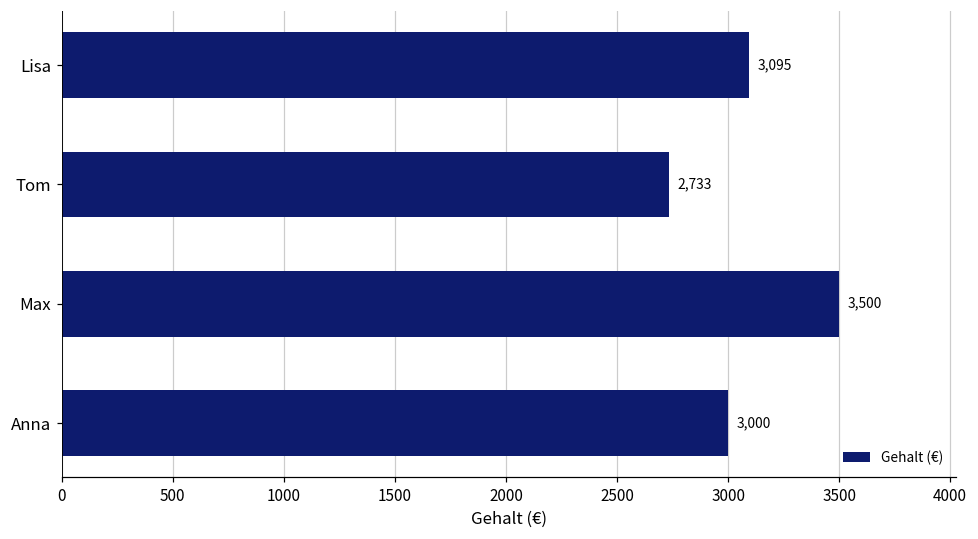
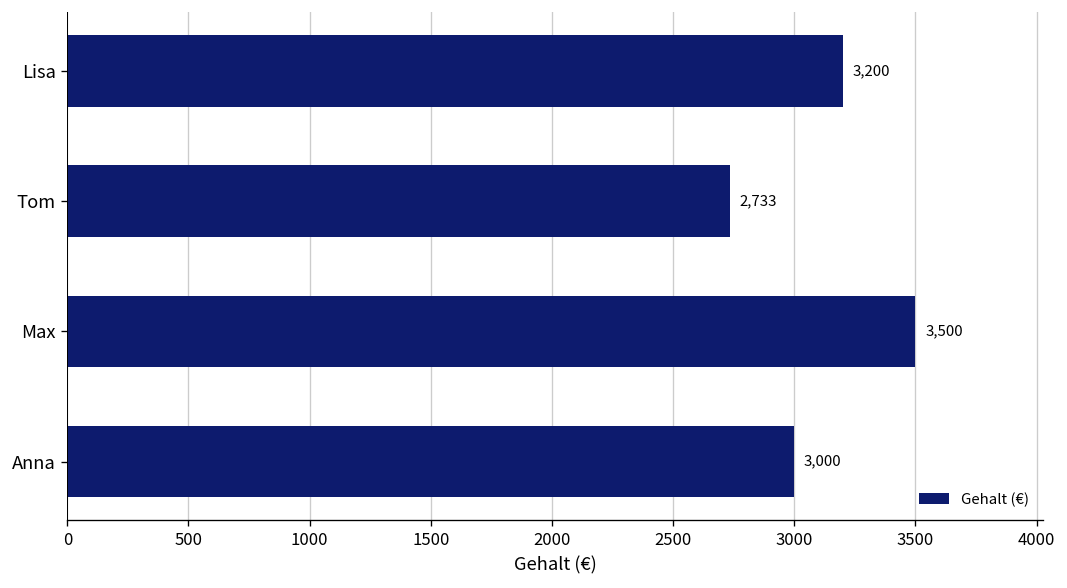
Lisa: 3,095 -> 3,200
